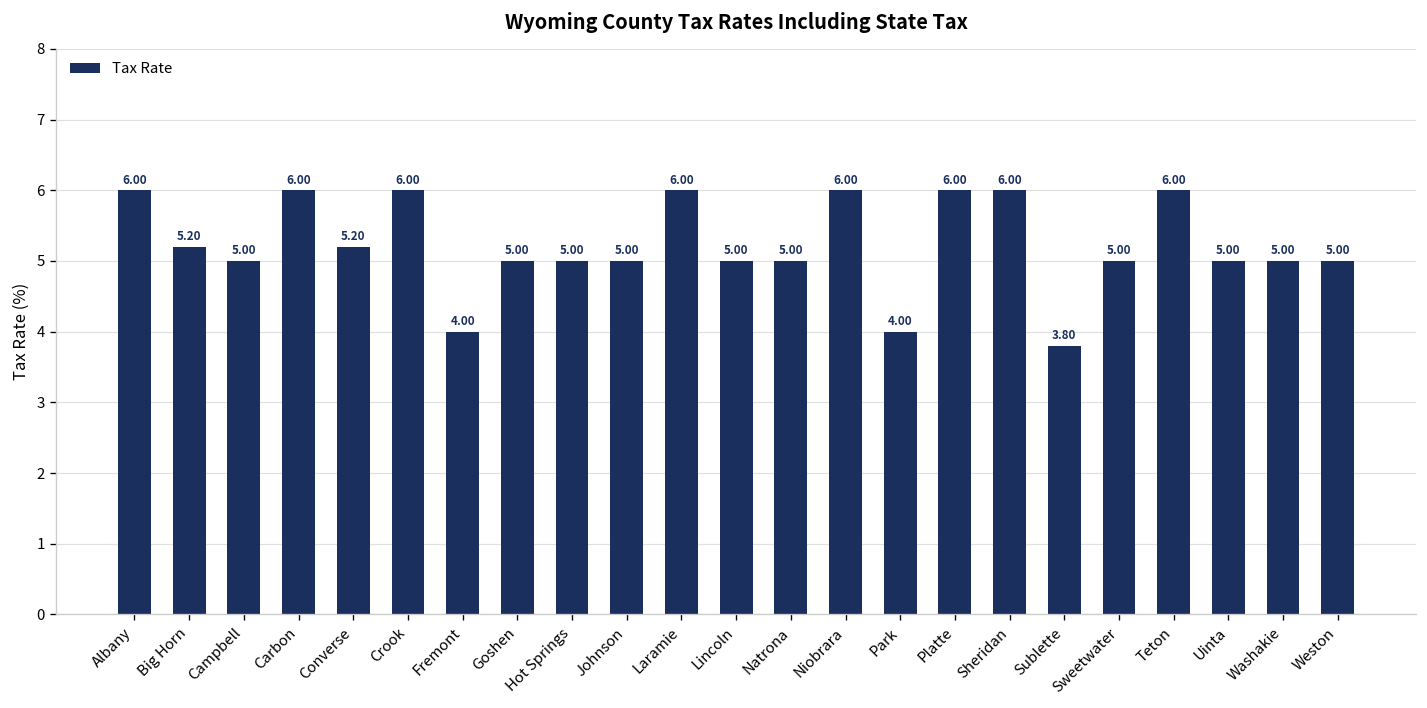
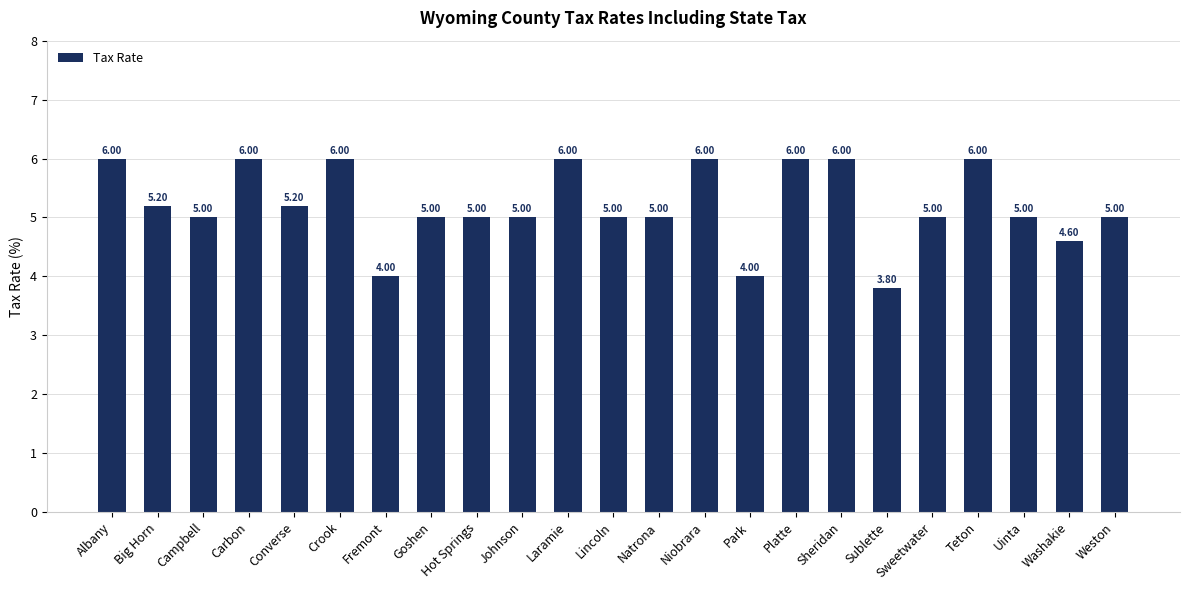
Washakie: 5.00 -> 4.60
